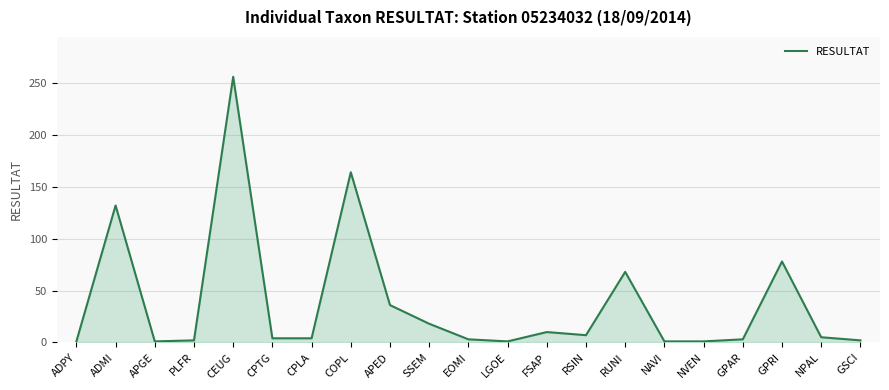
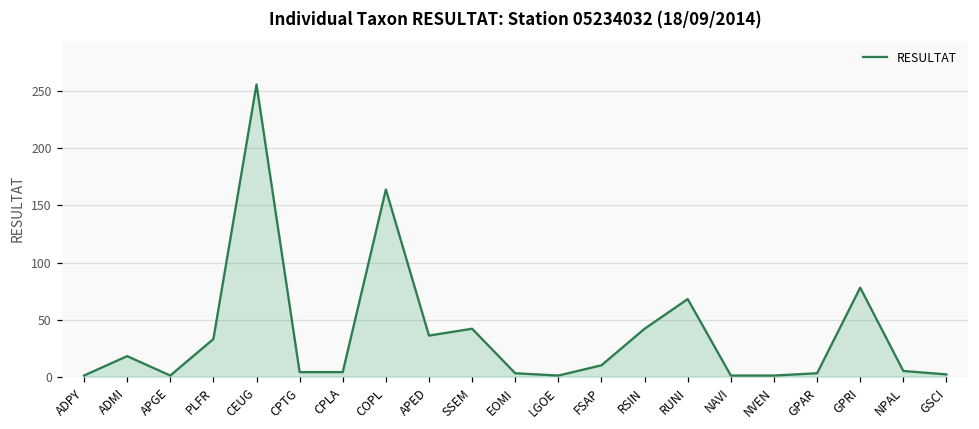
ADMI: 132 -> 18
PLFR: 2 -> 33
SSEM: 18 -> 42
RSIN: 7 -> 42
